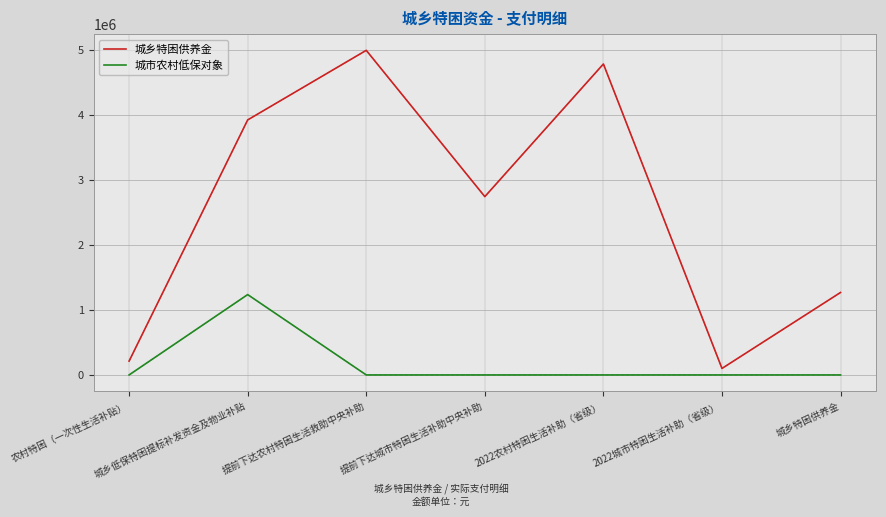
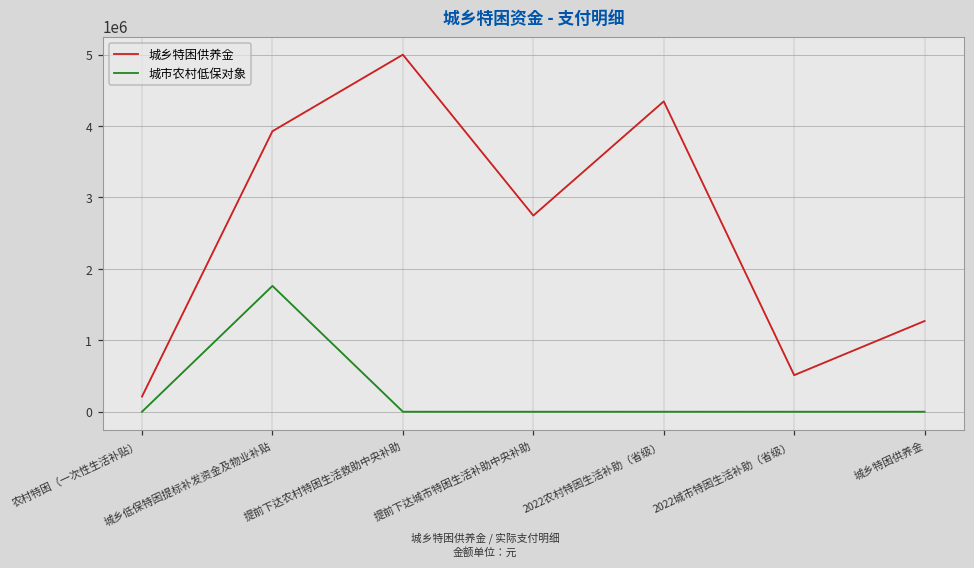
城市农村低保对象, 城乡低保特困提标补发资金及物业补贴: 1200000 -> 1800000
城乡特困供养金, 2022农村特困生活补助（省级）: 4800000 -> 4300000
城乡特困供养金, 2022城市特困生活补助（省级）: 100000 -> 500000
